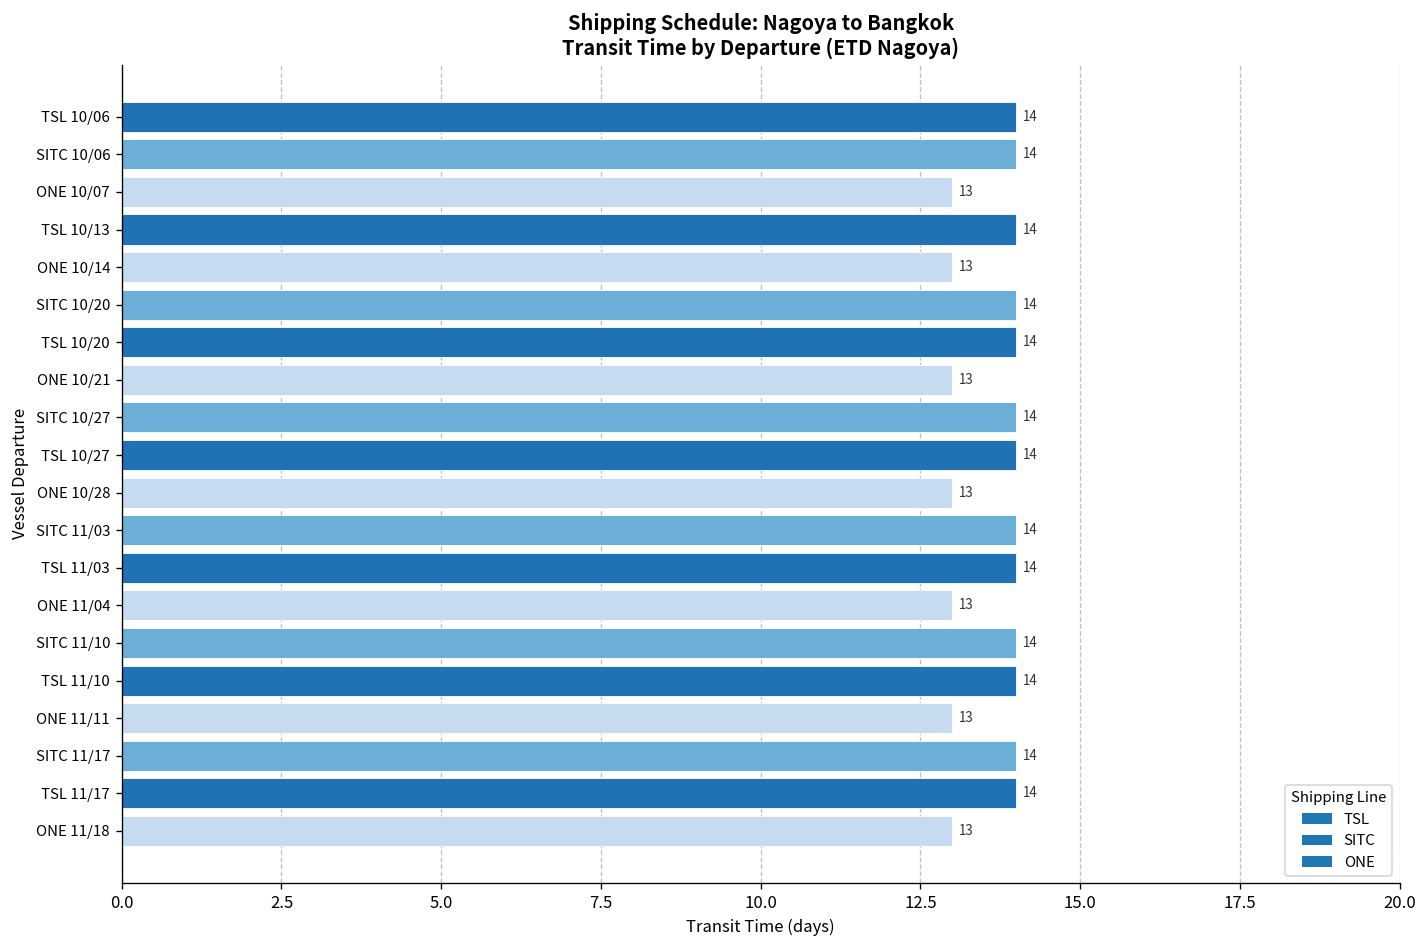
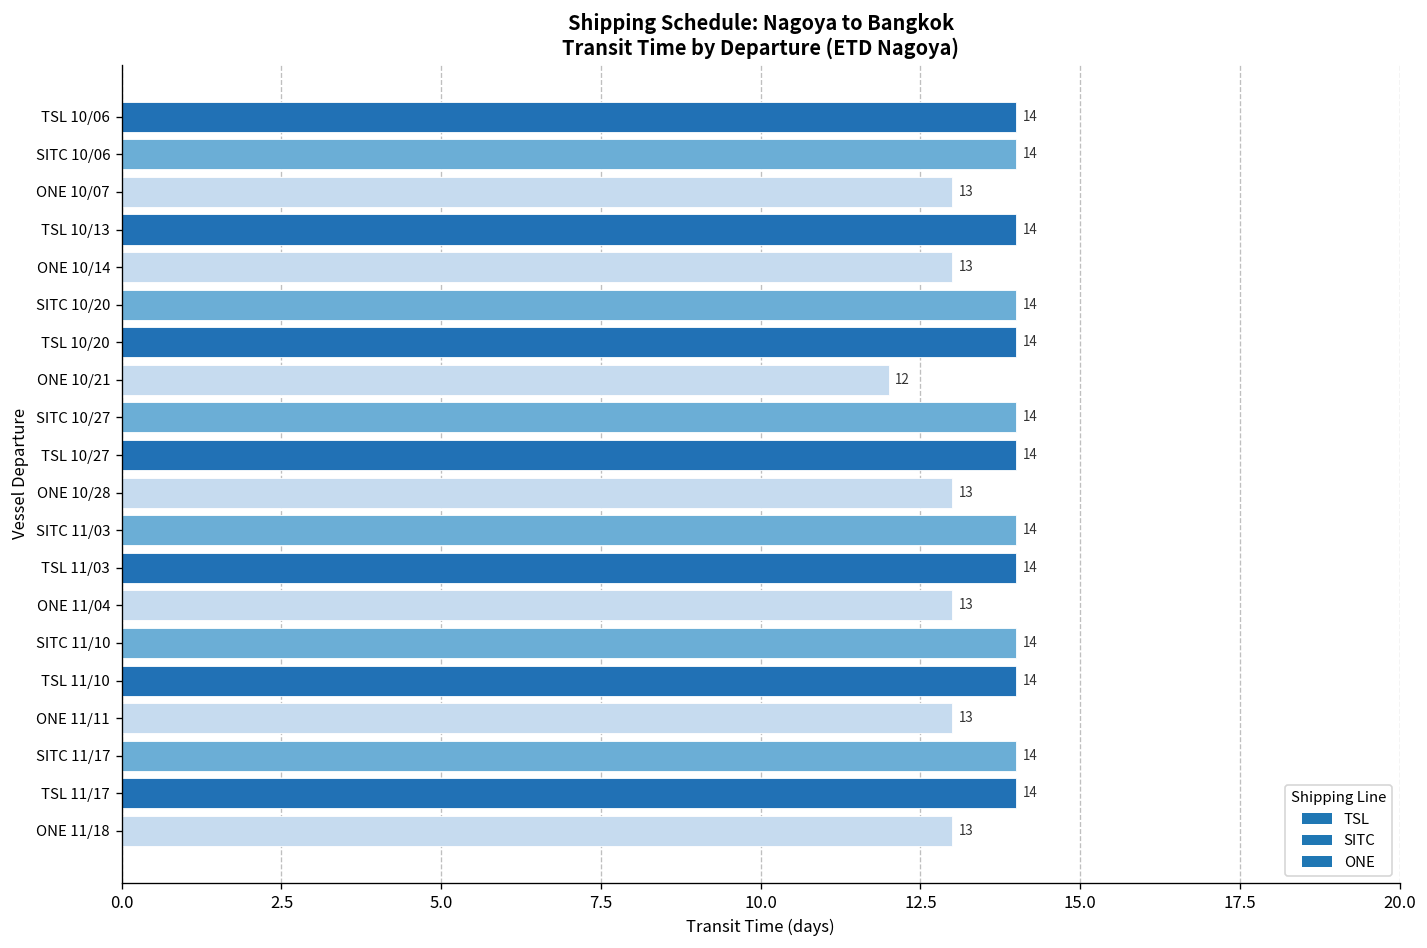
ONE 10/21: 13 -> 12
